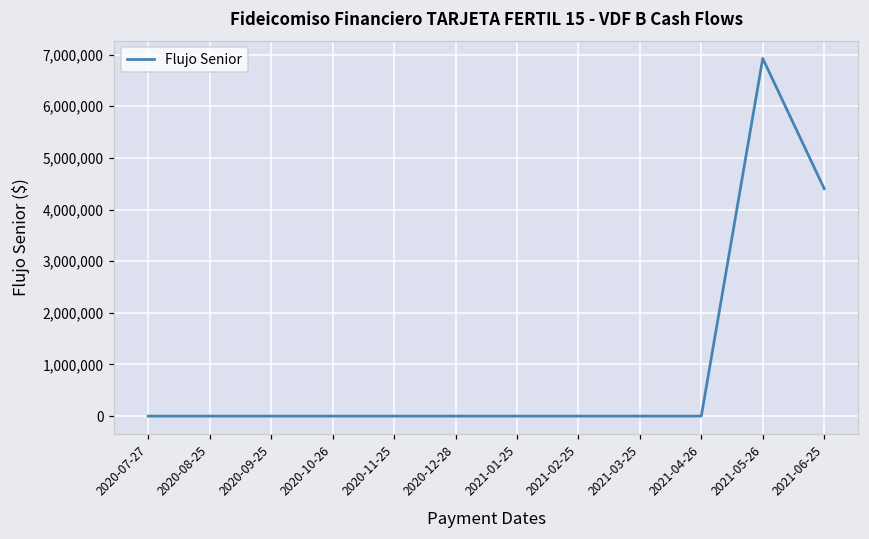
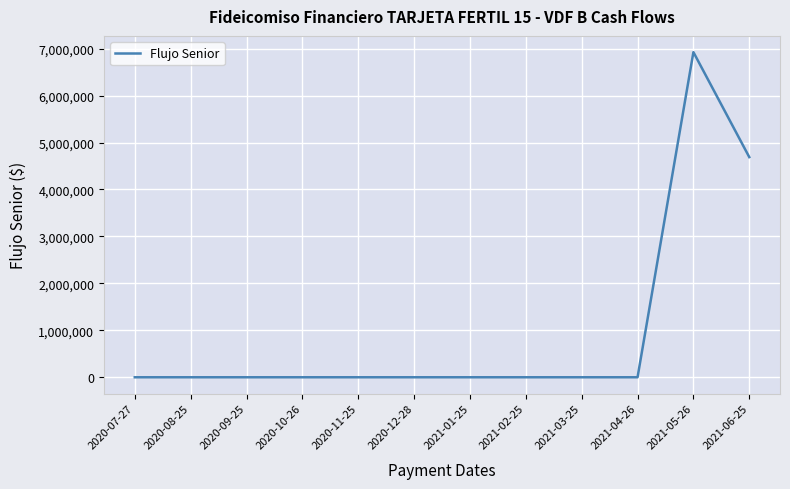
2021-06-25: 4,400,000 -> 4,700,000
